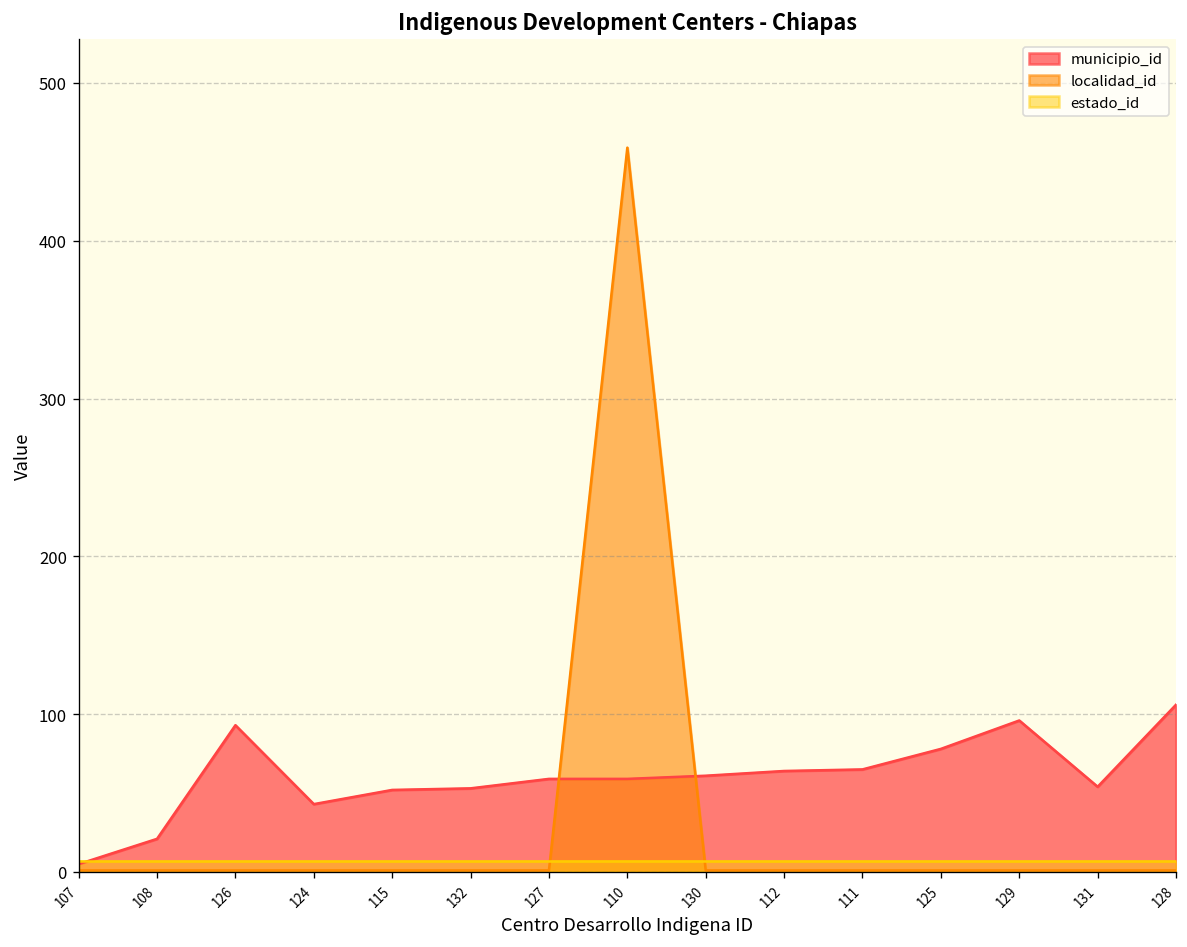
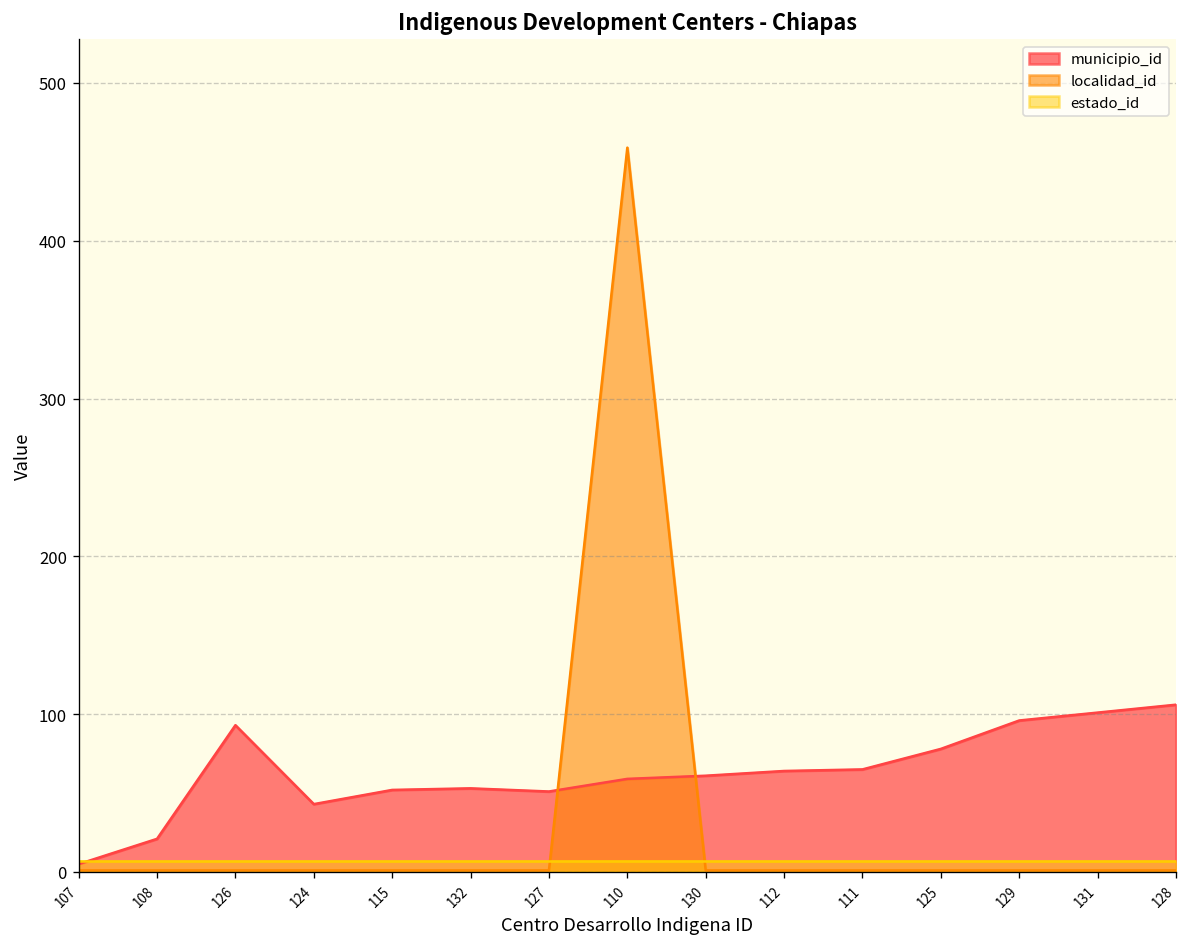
municipio_id, 127: 59 -> 51
municipio_id, 131: 54 -> 101
